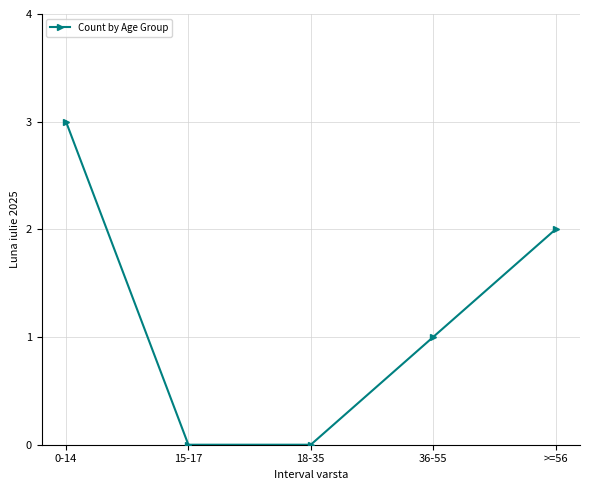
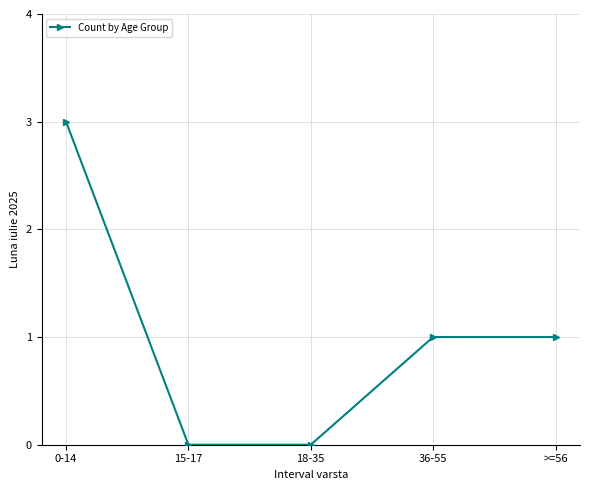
>=56: 2 -> 1
